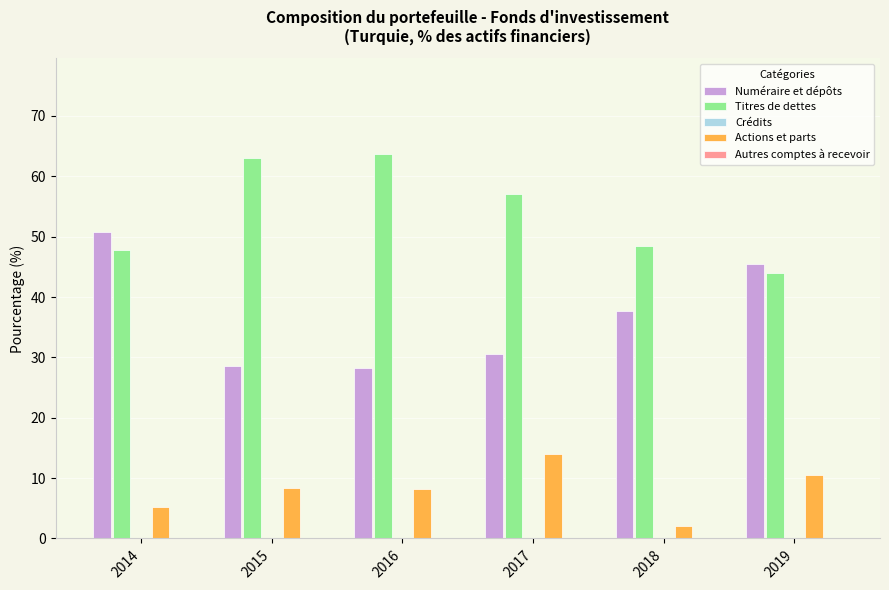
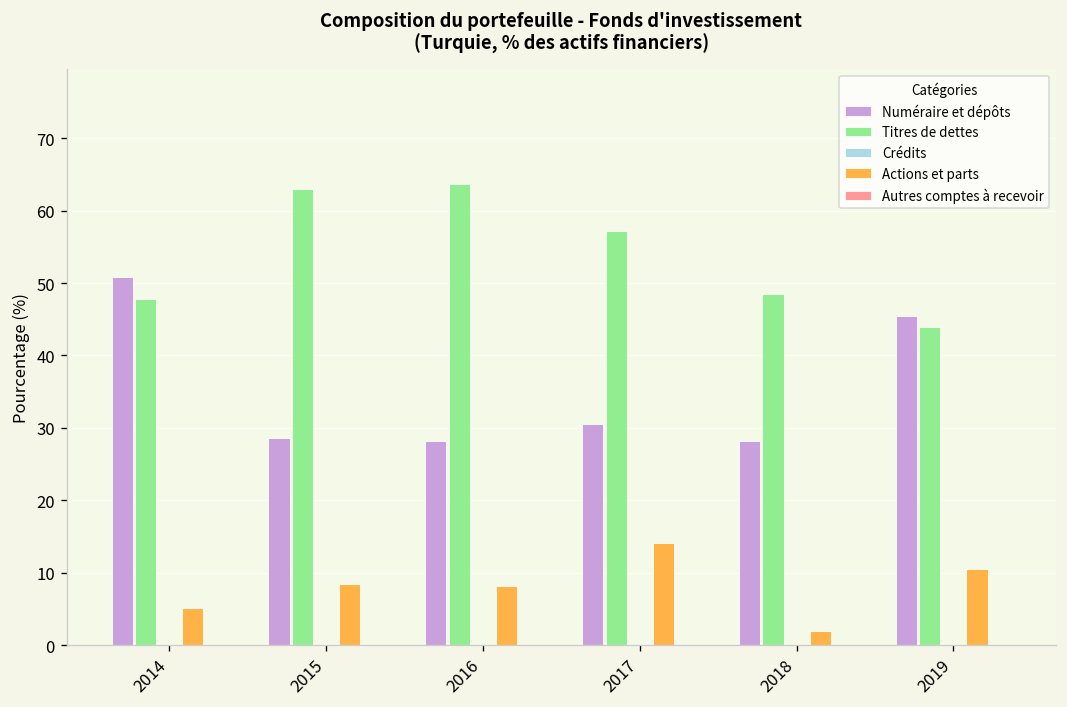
Numéraire et dépôts, 2018: 38 -> 28
